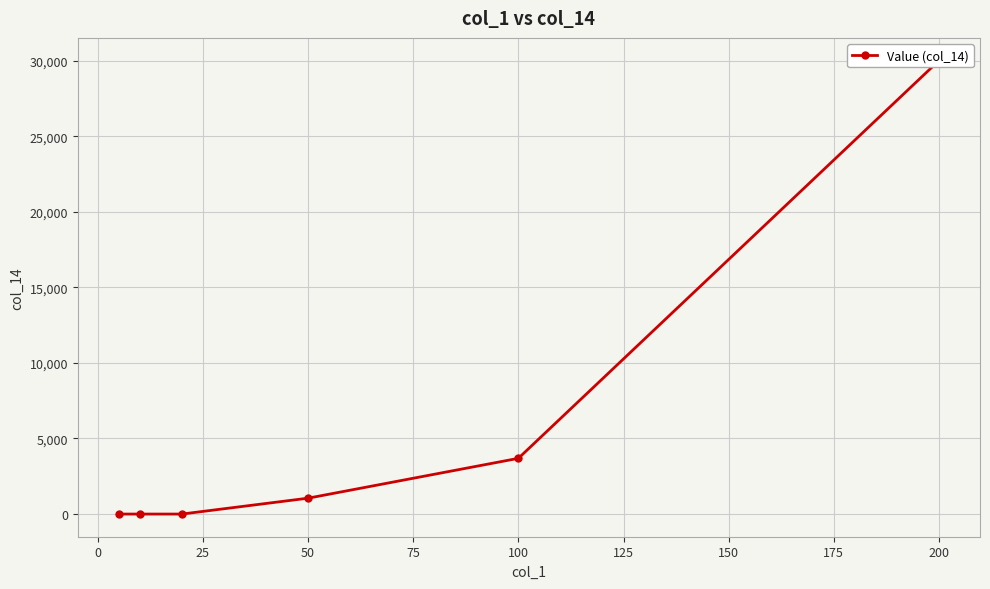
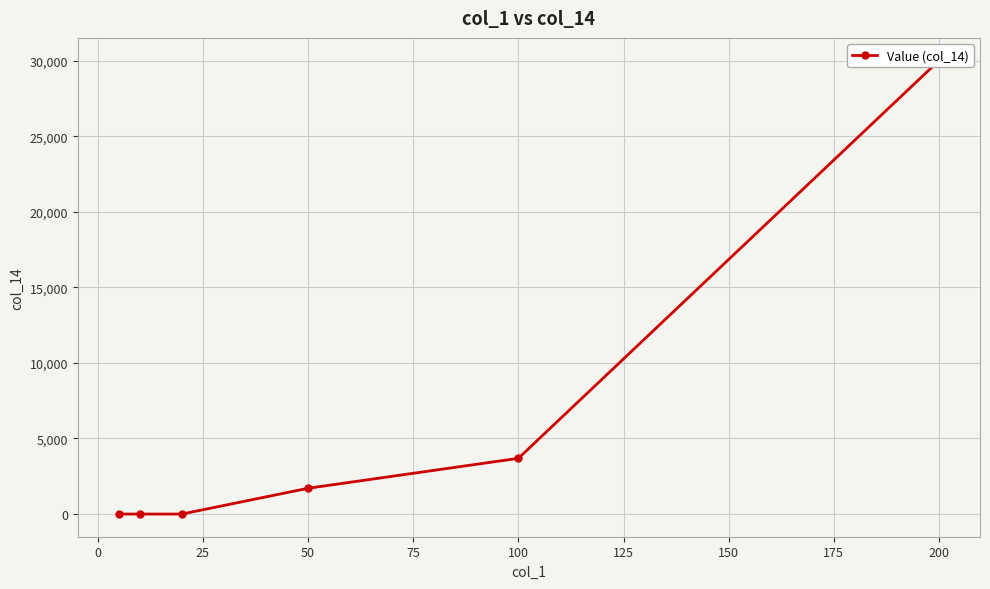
50: 1,100 -> 1,700
